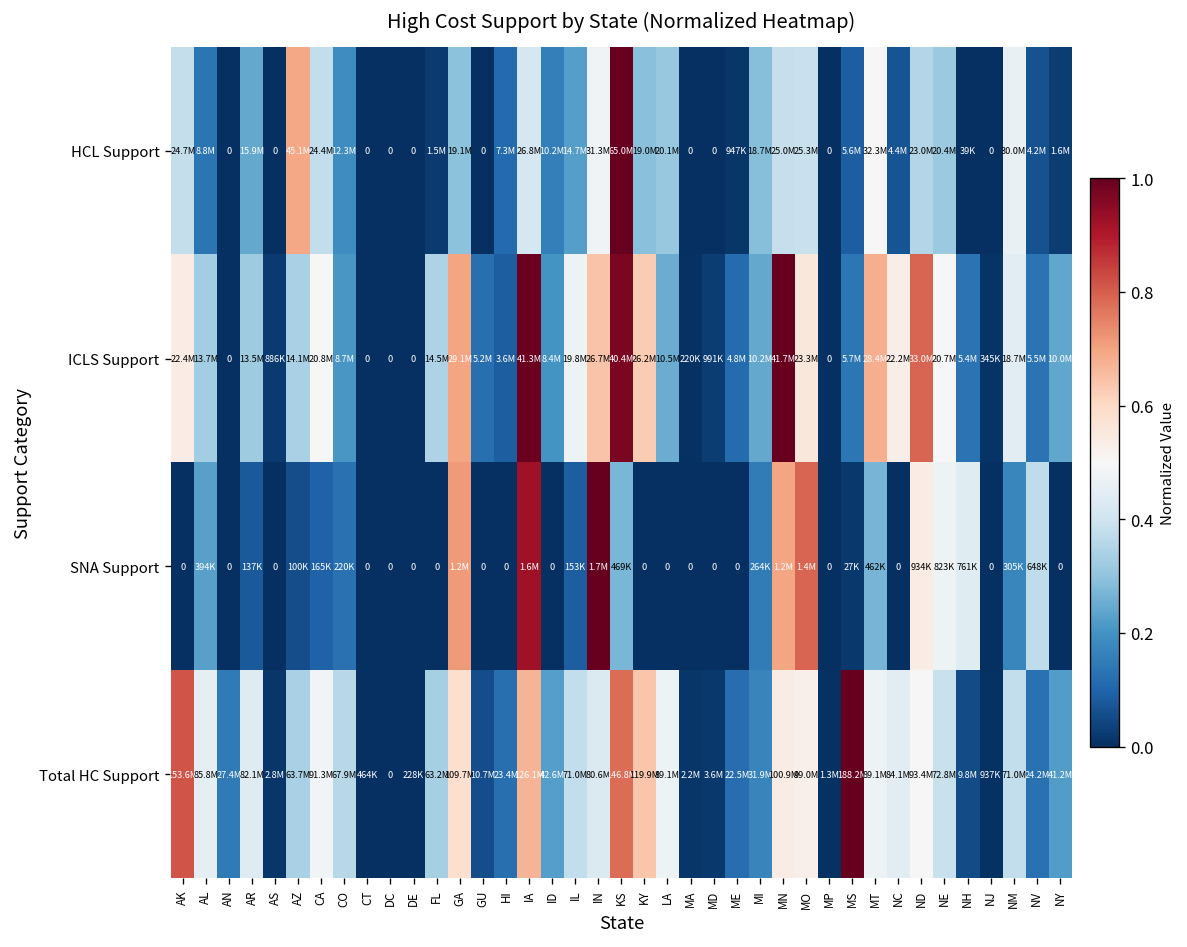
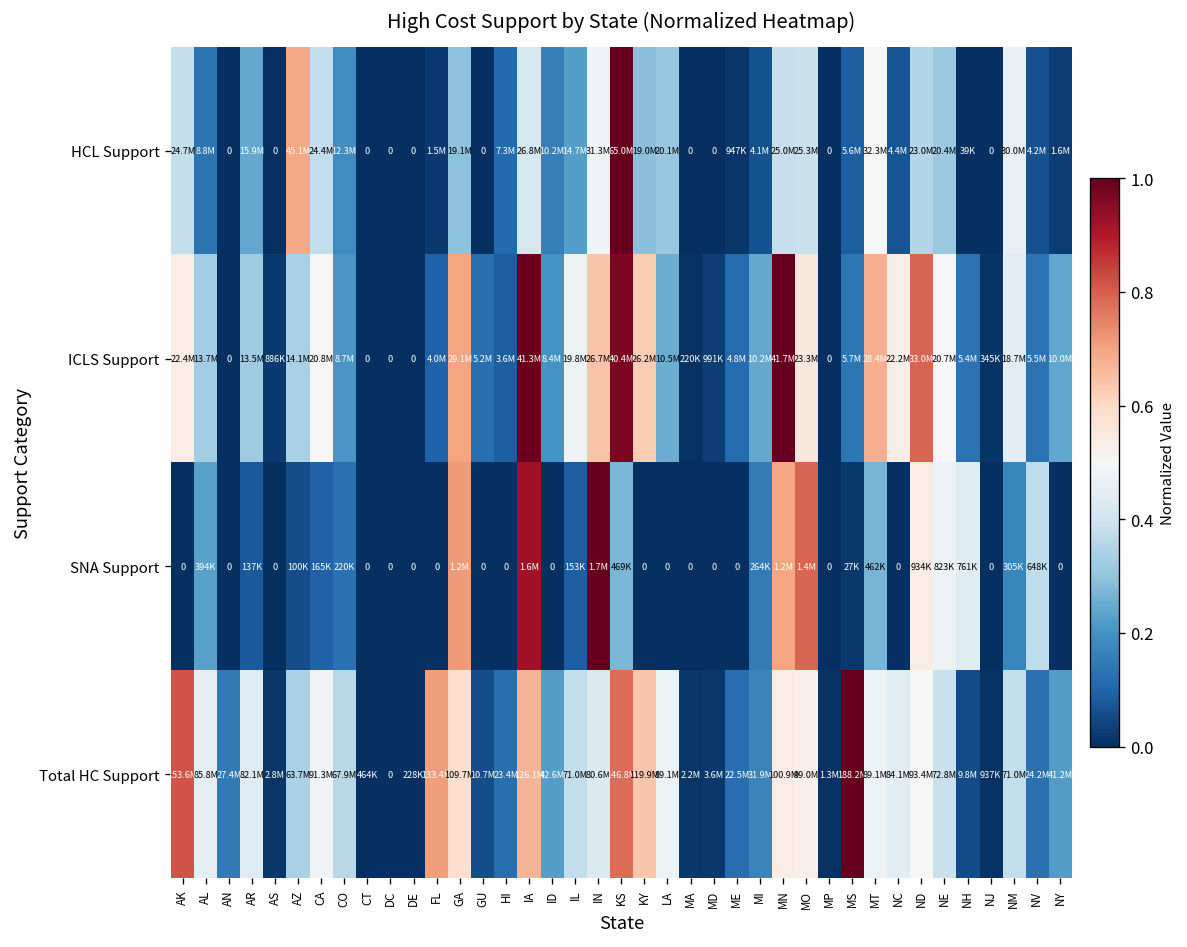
HCL Support, MI: 18.7M -> 4.1M
ICLS Support, FL: 14.5M -> 4.0M
Total HC Support, FL: 63.2M -> 133.4M
